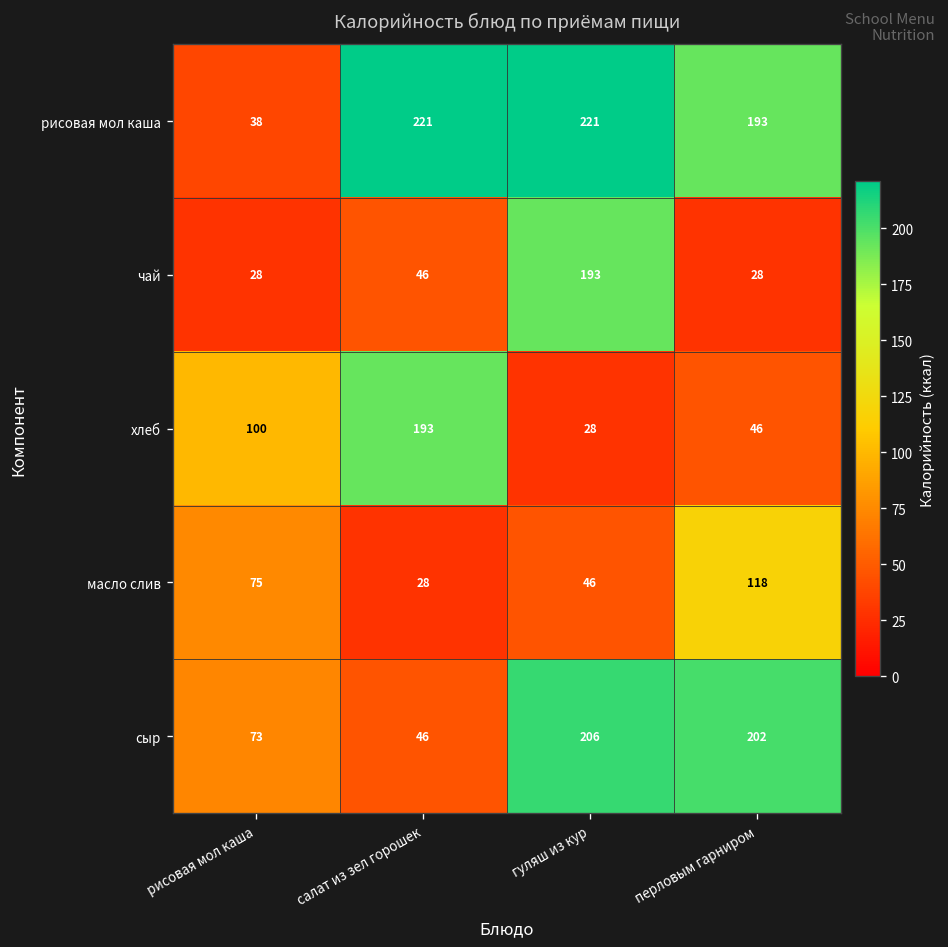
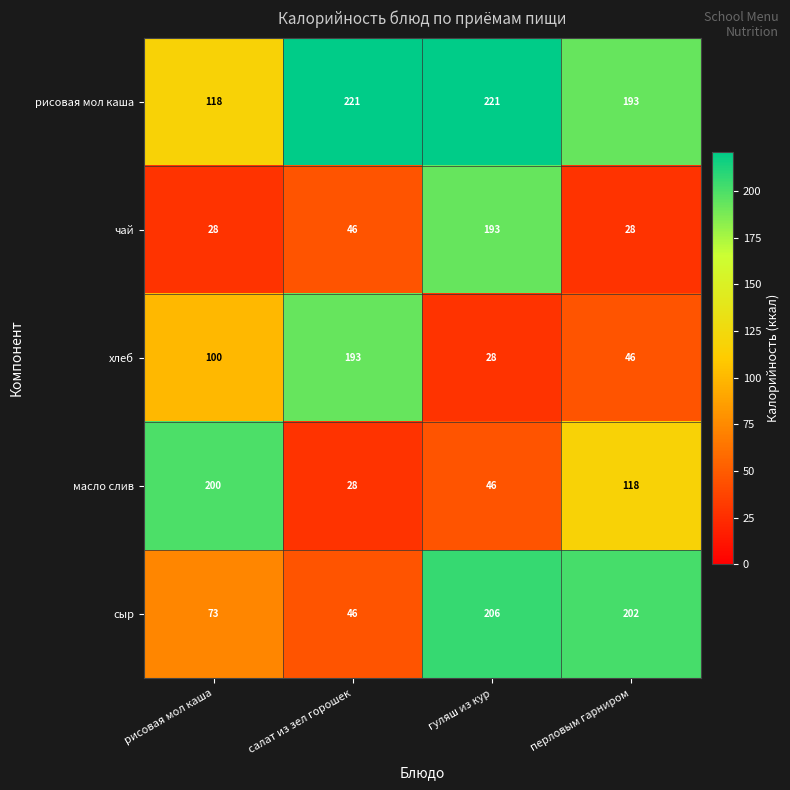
рисовая мол каша, рисовая мол каша: 38 -> 118
масло слив, рисовая мол каша: 75 -> 200
